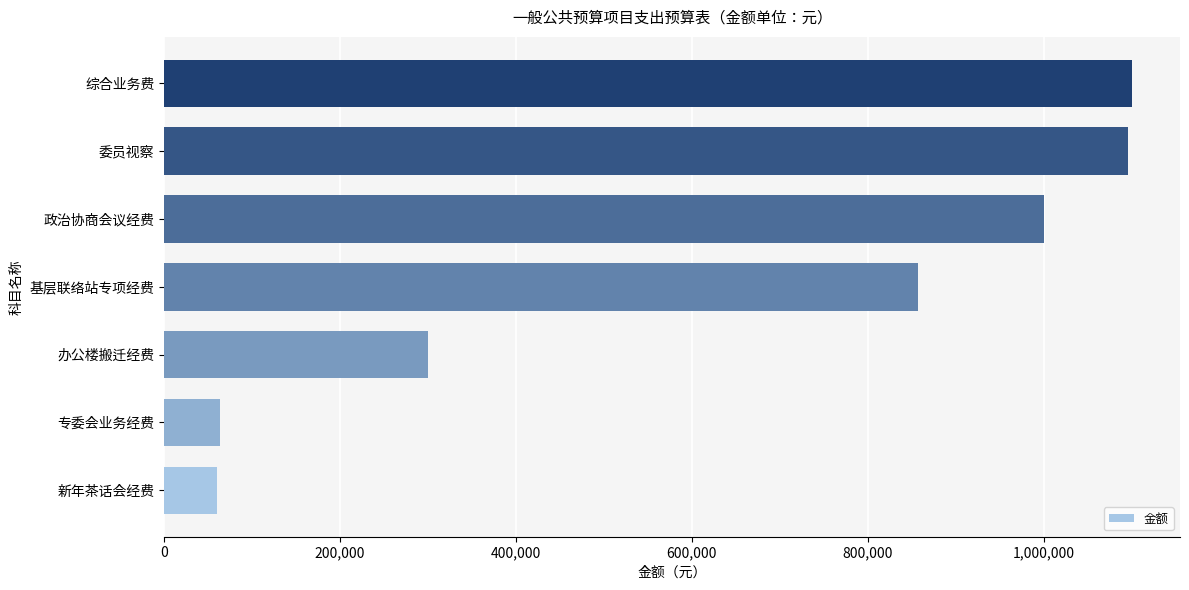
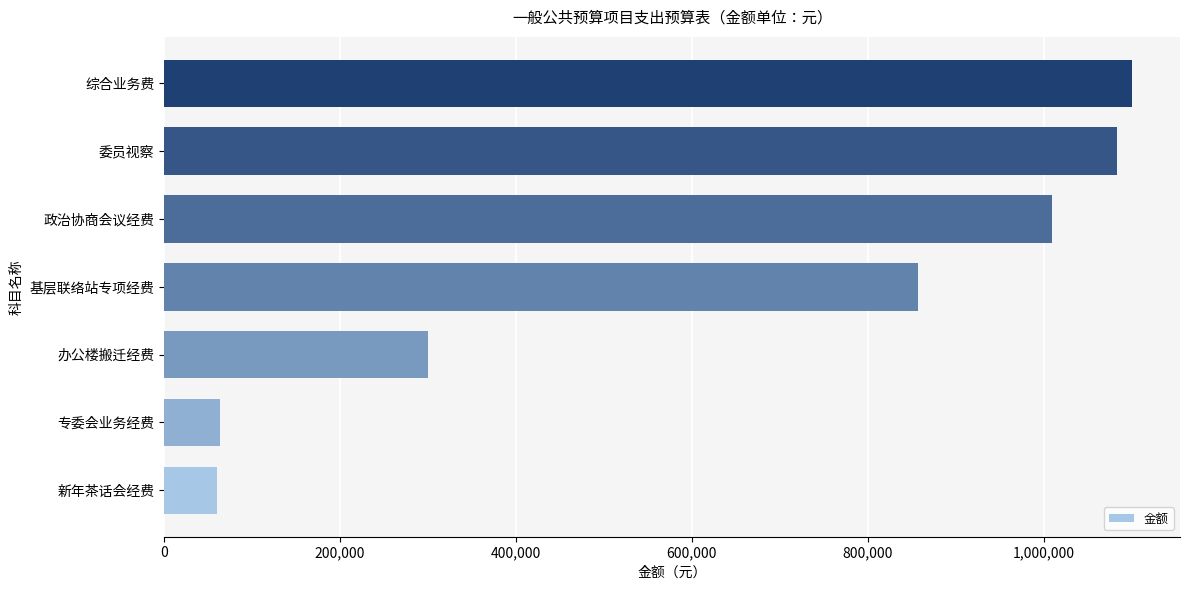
委员视察: 1,100,000 -> 1,080,000
政治协商会议经费: 1,000,000 -> 1,010,000
